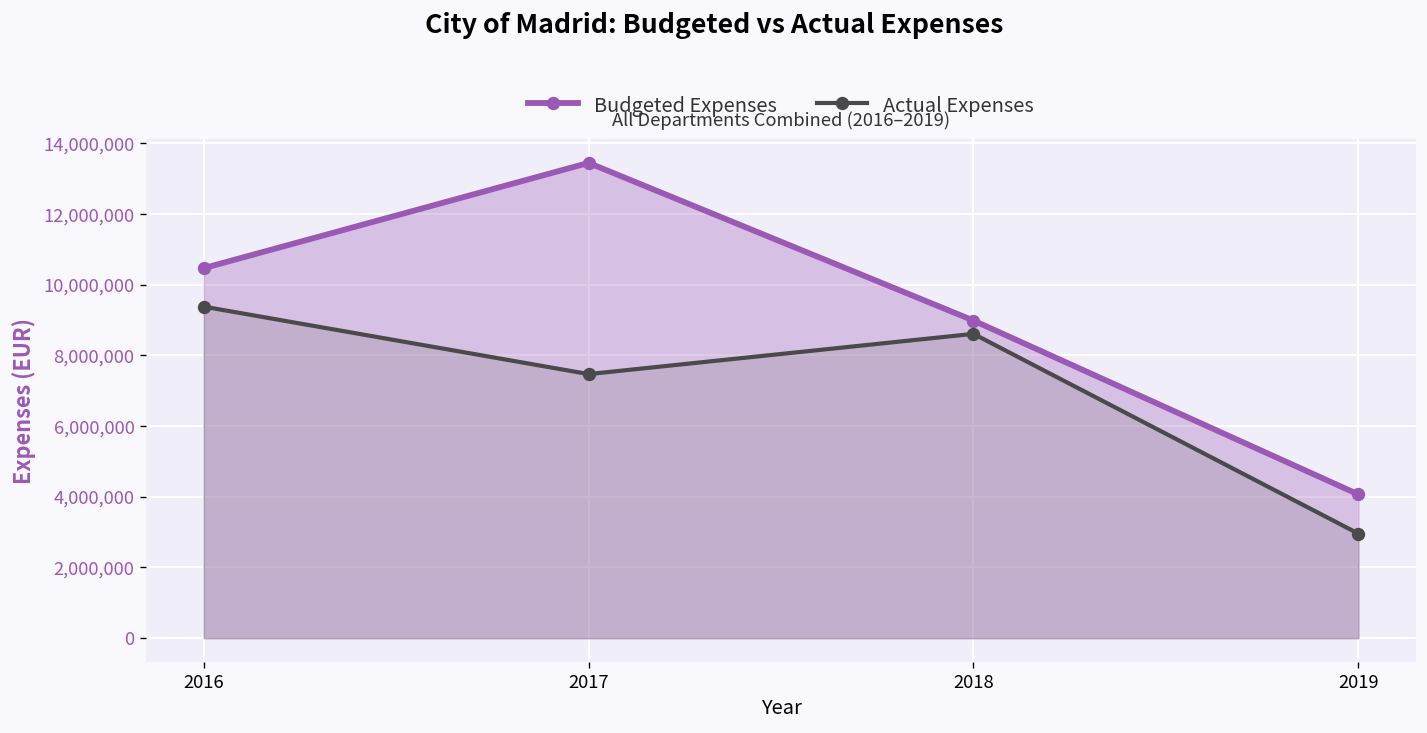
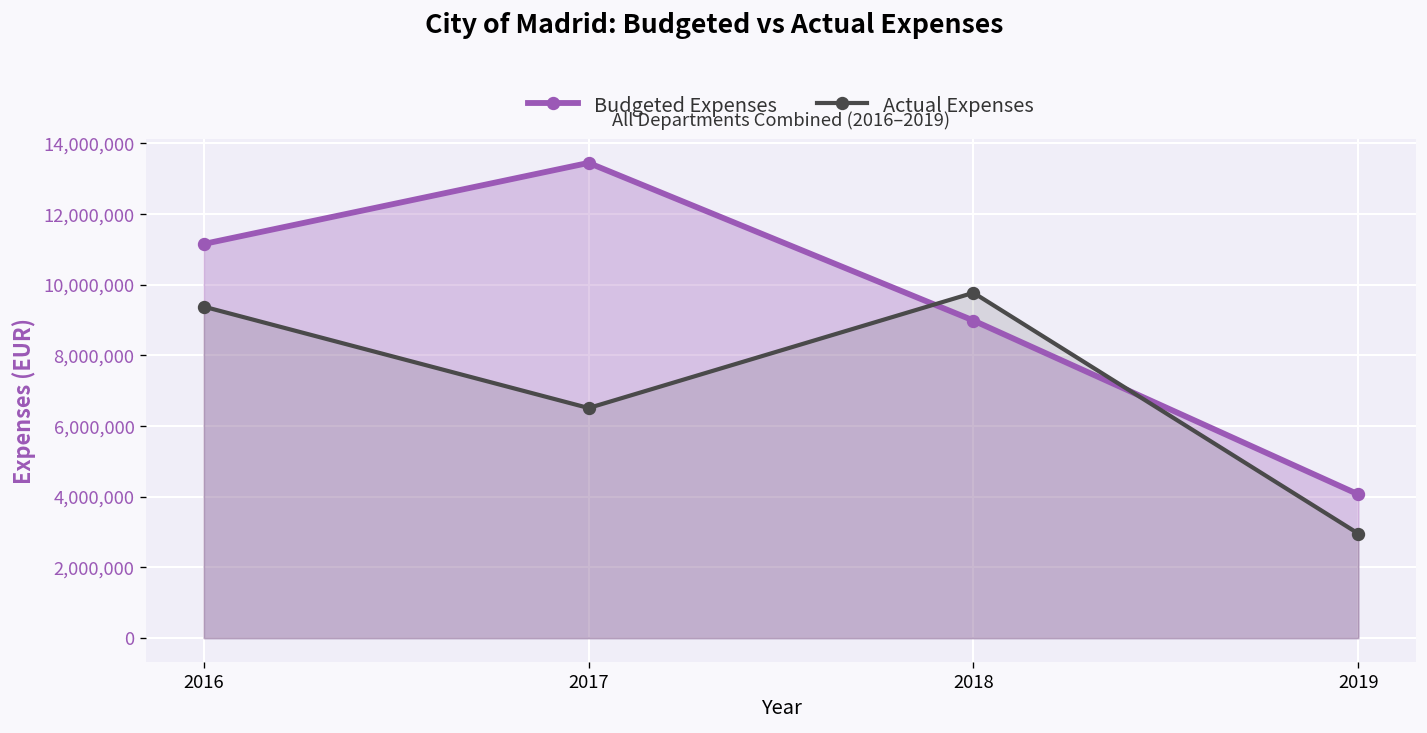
Budgeted Expenses, 2016: 10,500,000 -> 11,200,000
Actual Expenses, 2017: 7,500,000 -> 6,500,000
Actual Expenses, 2018: 8,600,000 -> 9,800,000
